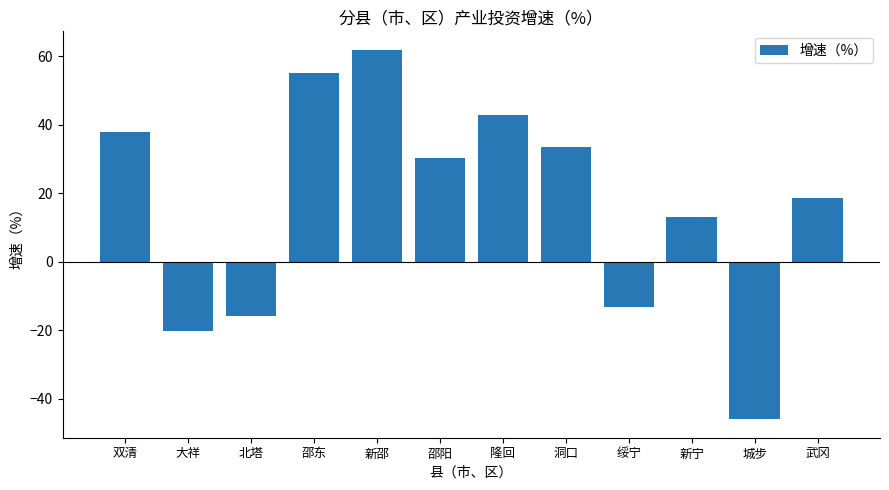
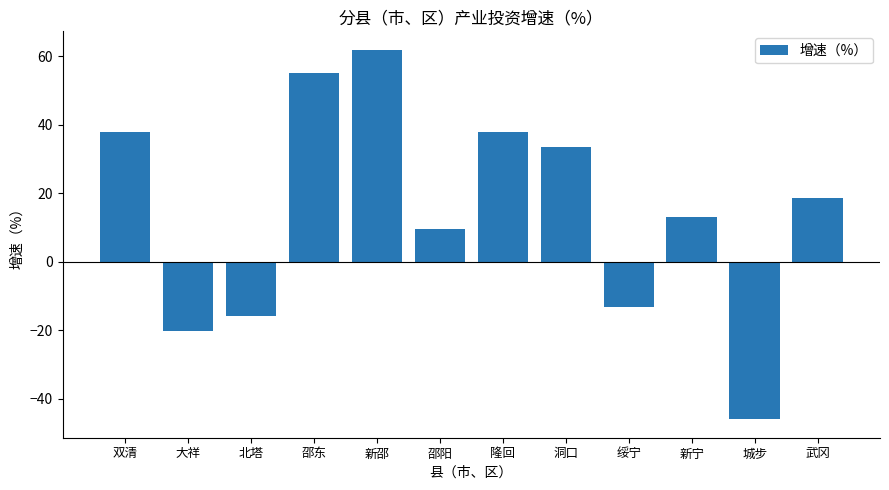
邵阳: 30 -> 10
隆回: 43 -> 38
